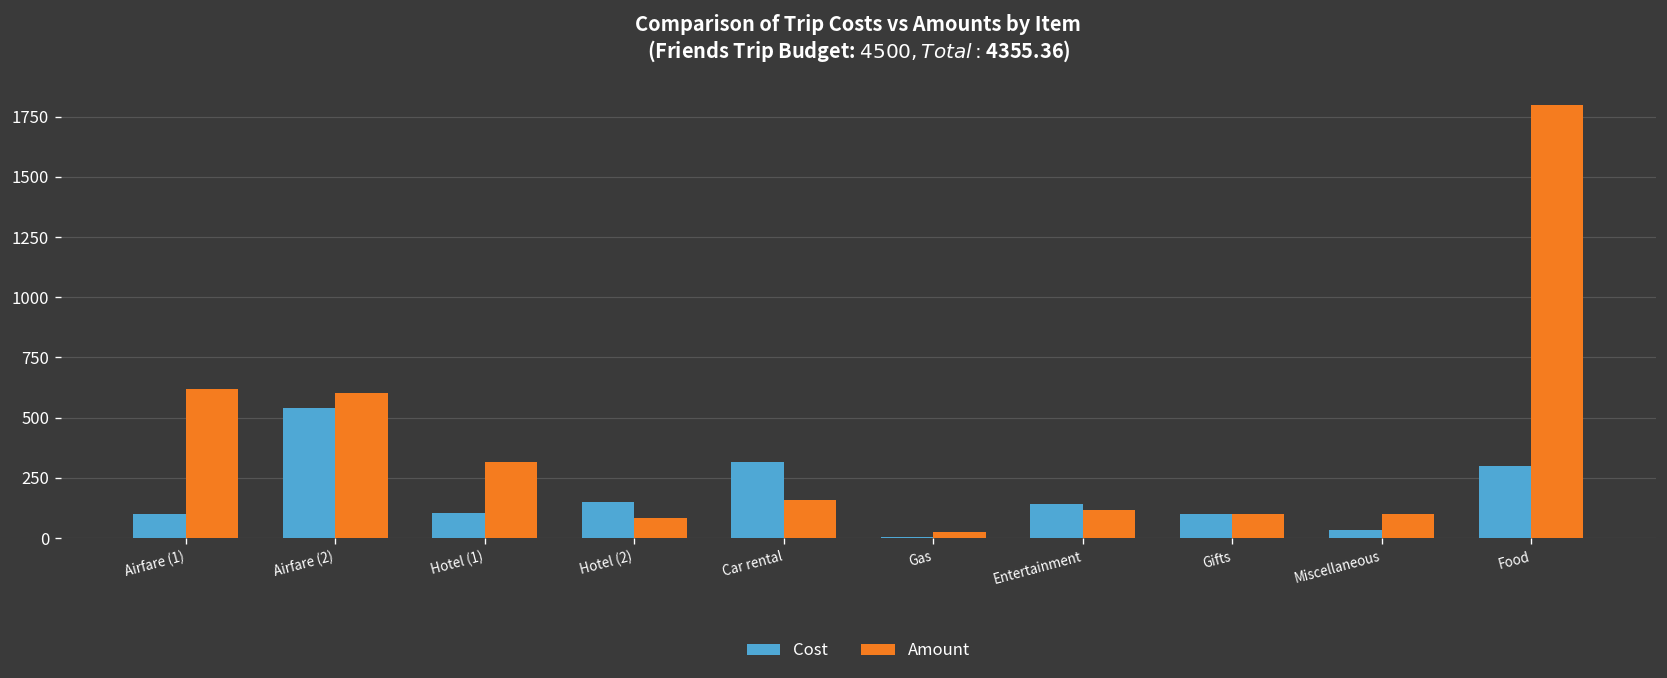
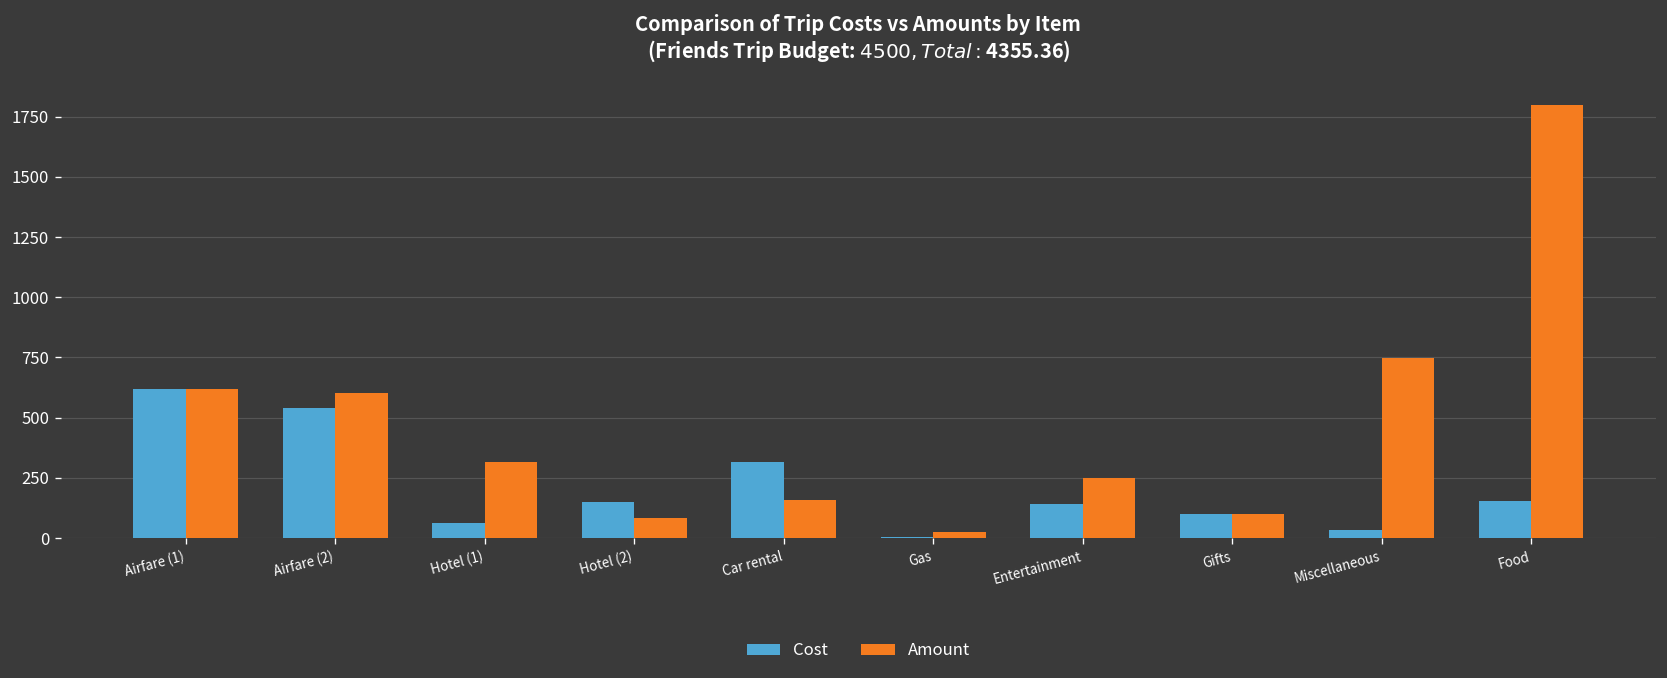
Cost, Airfare (1): 100 -> 620
Cost, Hotel (1): 110 -> 60
Amount, Entertainment: 110 -> 250
Amount, Miscellaneous: 100 -> 750
Cost, Food: 300 -> 150
